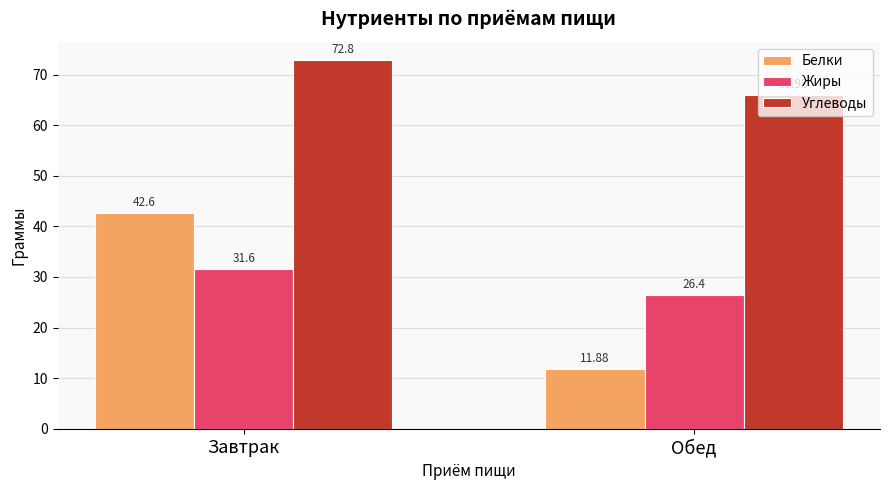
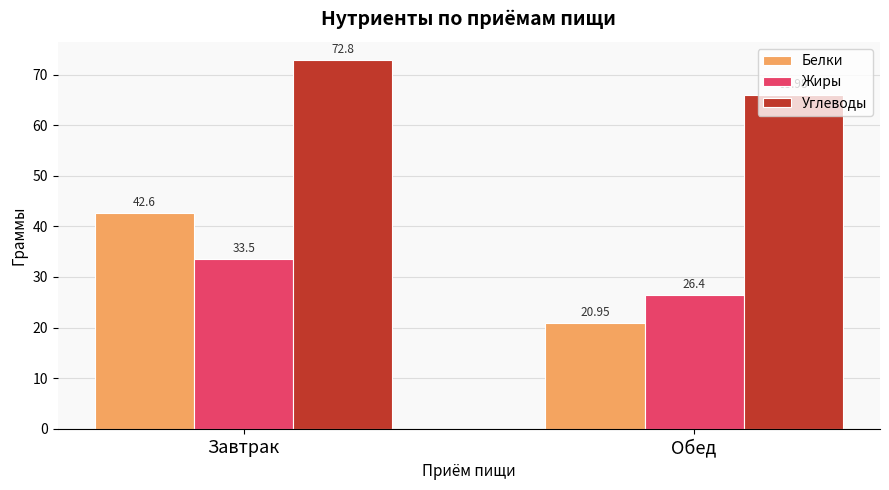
Жиры, Завтрак: 31.6 -> 33.5
Белки, Обед: 11.88 -> 20.95
